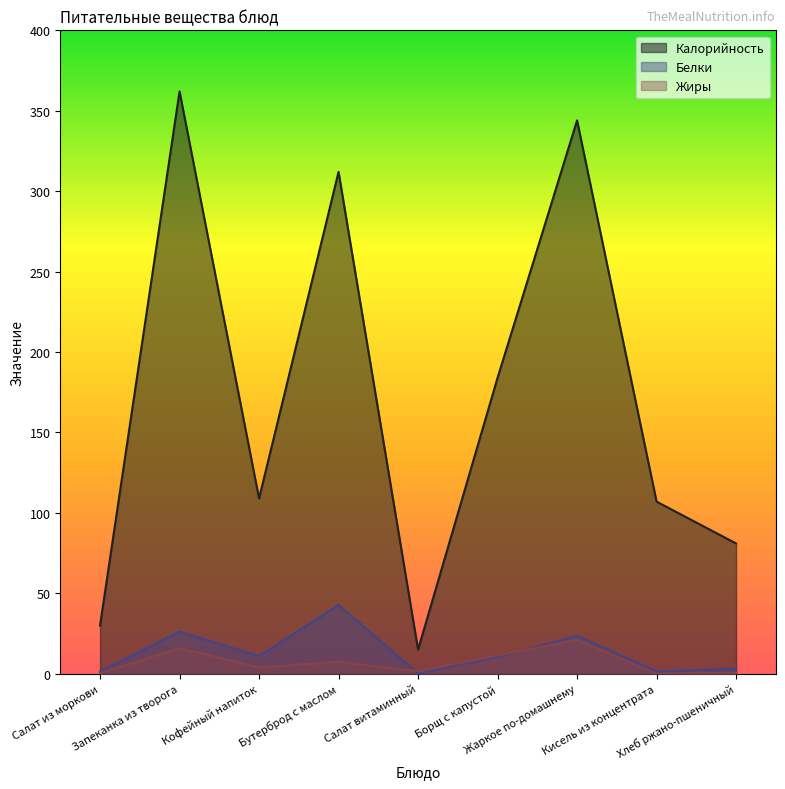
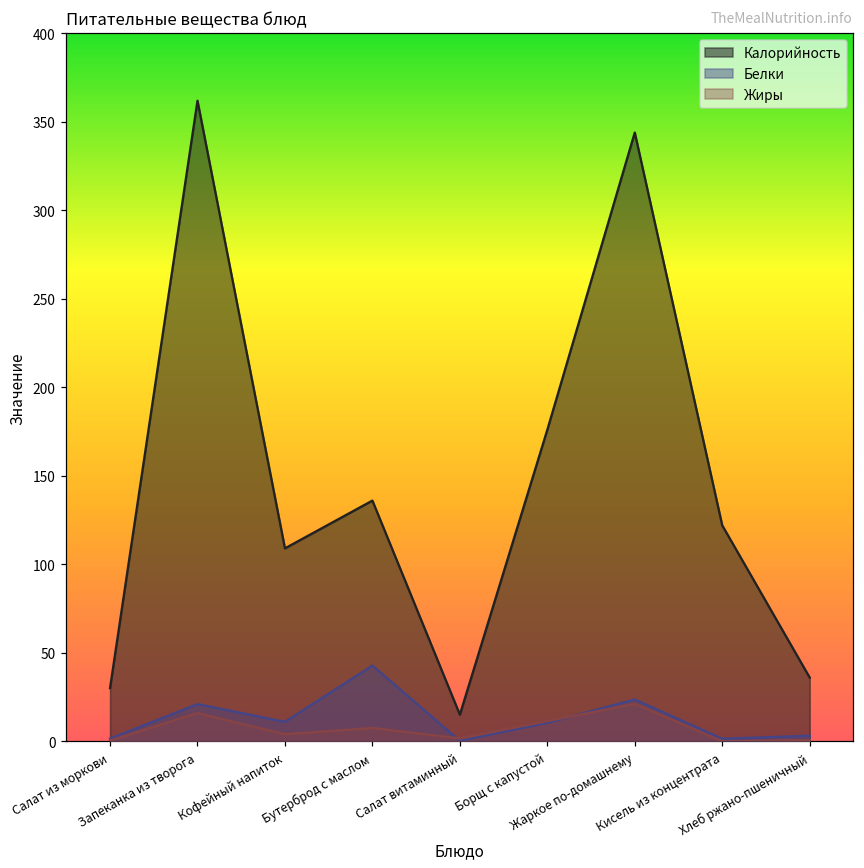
Белки, Запеканка из творога: 26 -> 21
Калорийность, Бутерброд с маслом: 312 -> 136
Калорийность, Борщ с капустой: 184 -> 176
Калорийность, Кисель из концентрата: 107 -> 122
Калорийность, Хлеб ржано-пшеничный: 81 -> 36
